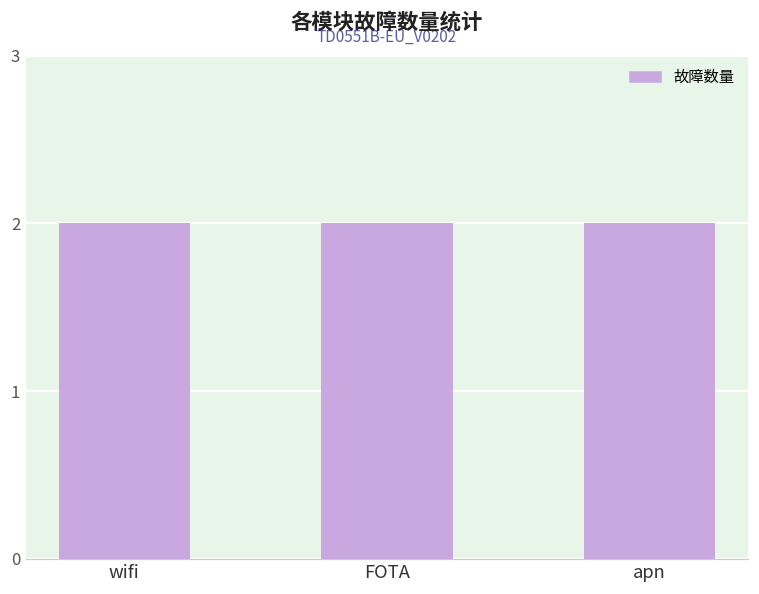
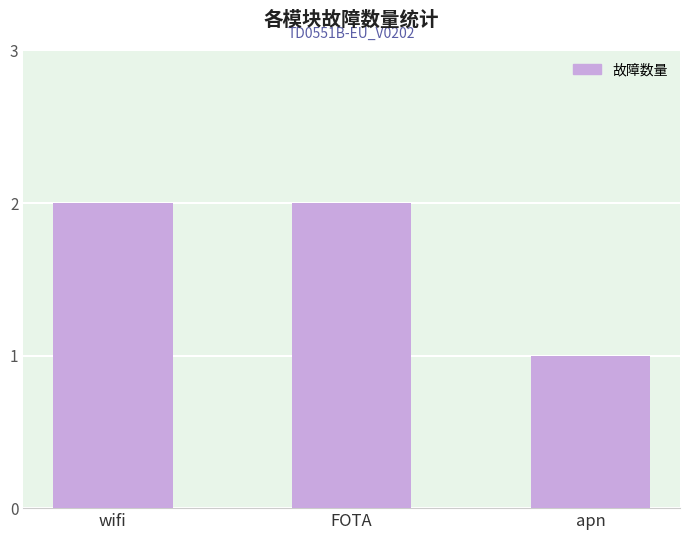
apn: 2 -> 1
